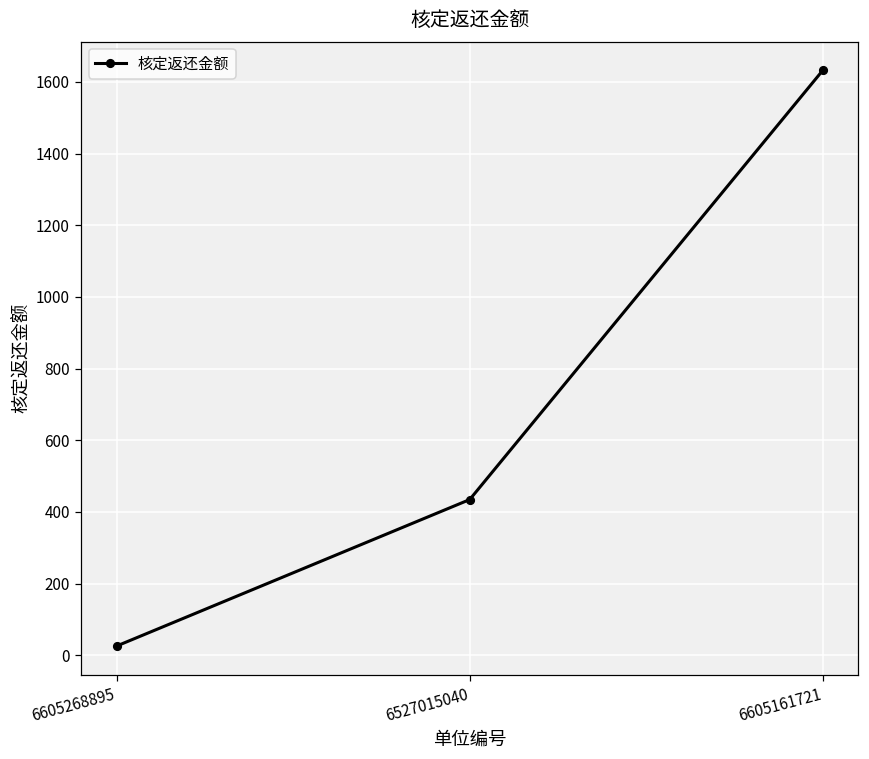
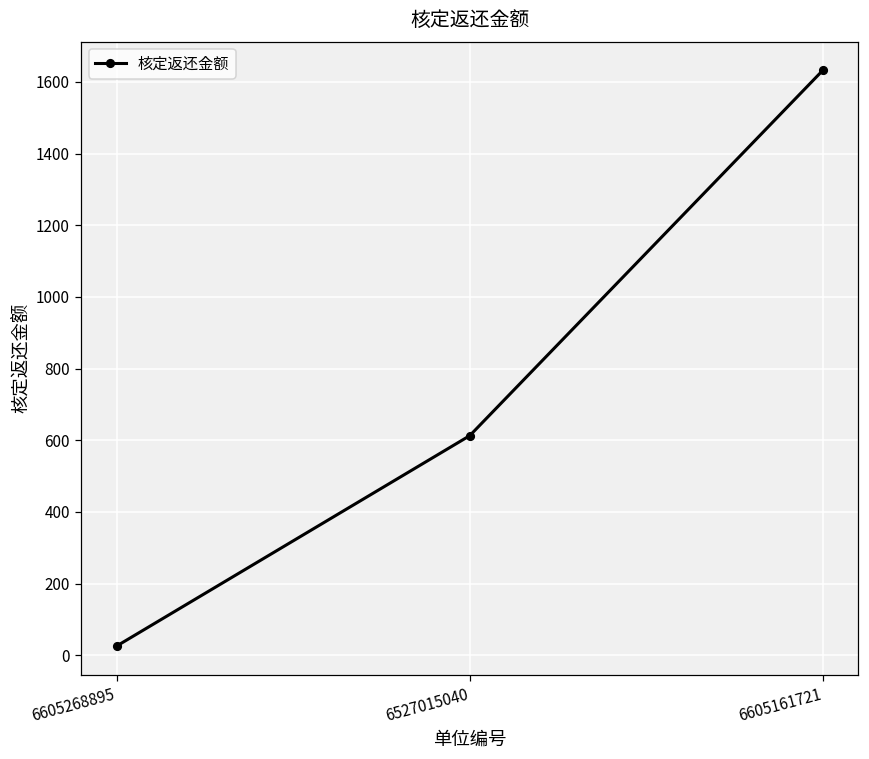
6527015040: 430 -> 610
